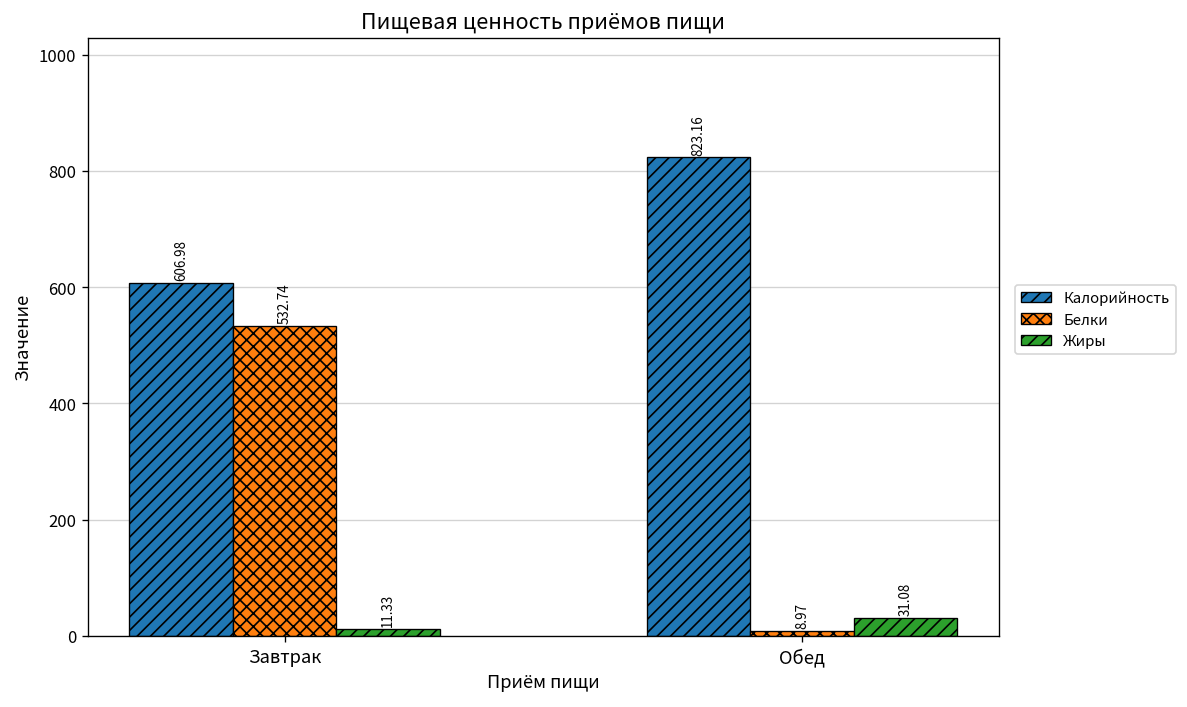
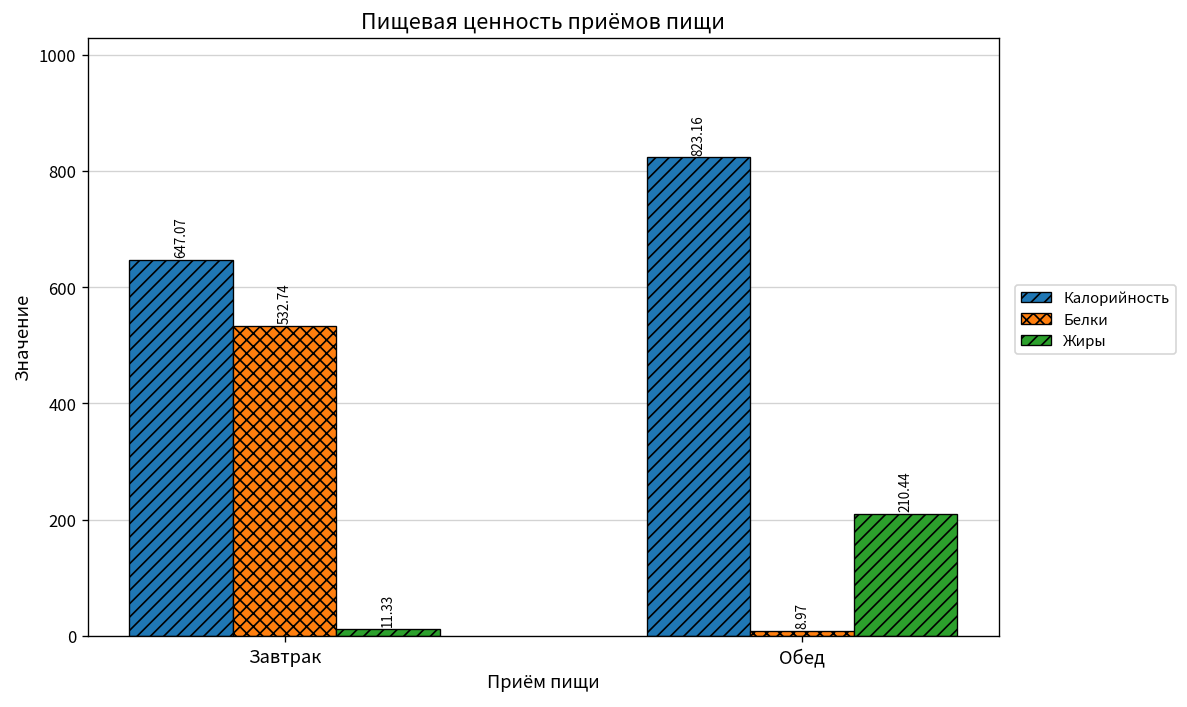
Калорийность, Завтрак: 606.98 -> 647.07
Жиры, Обед: 31.08 -> 210.44
